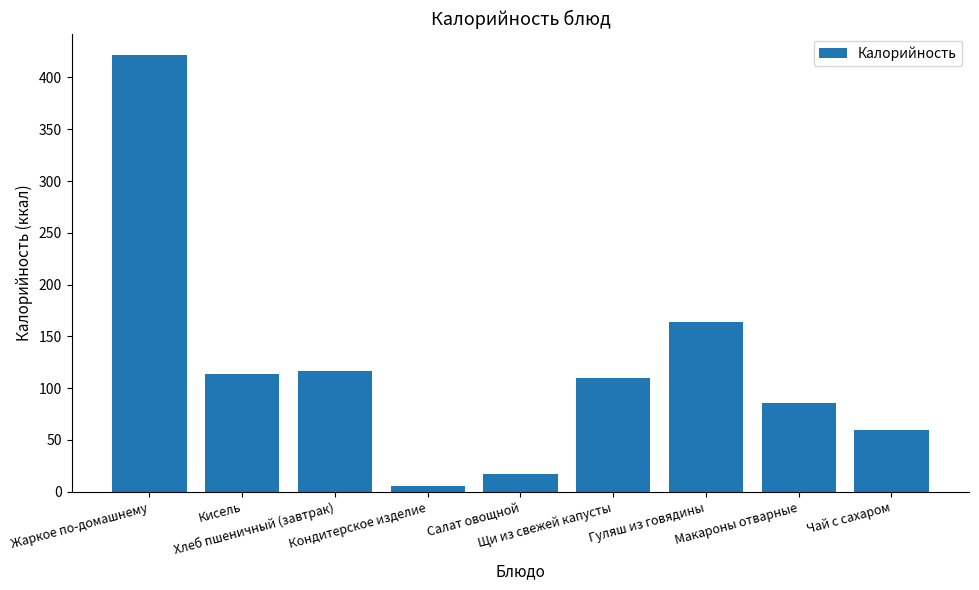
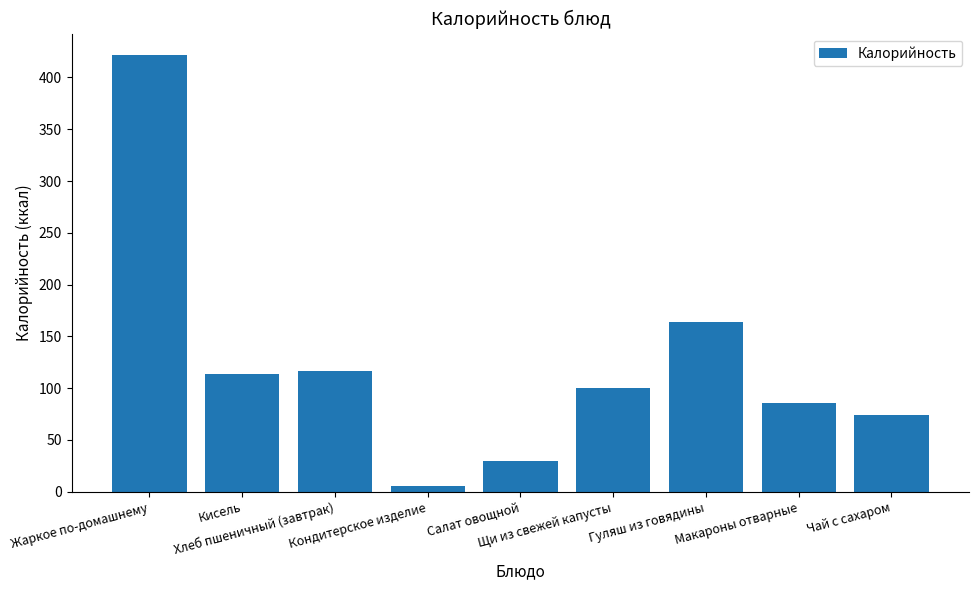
Салат овощной: 17 -> 30
Щи из свежей капусты: 110 -> 100
Чай с сахаром: 60 -> 74
